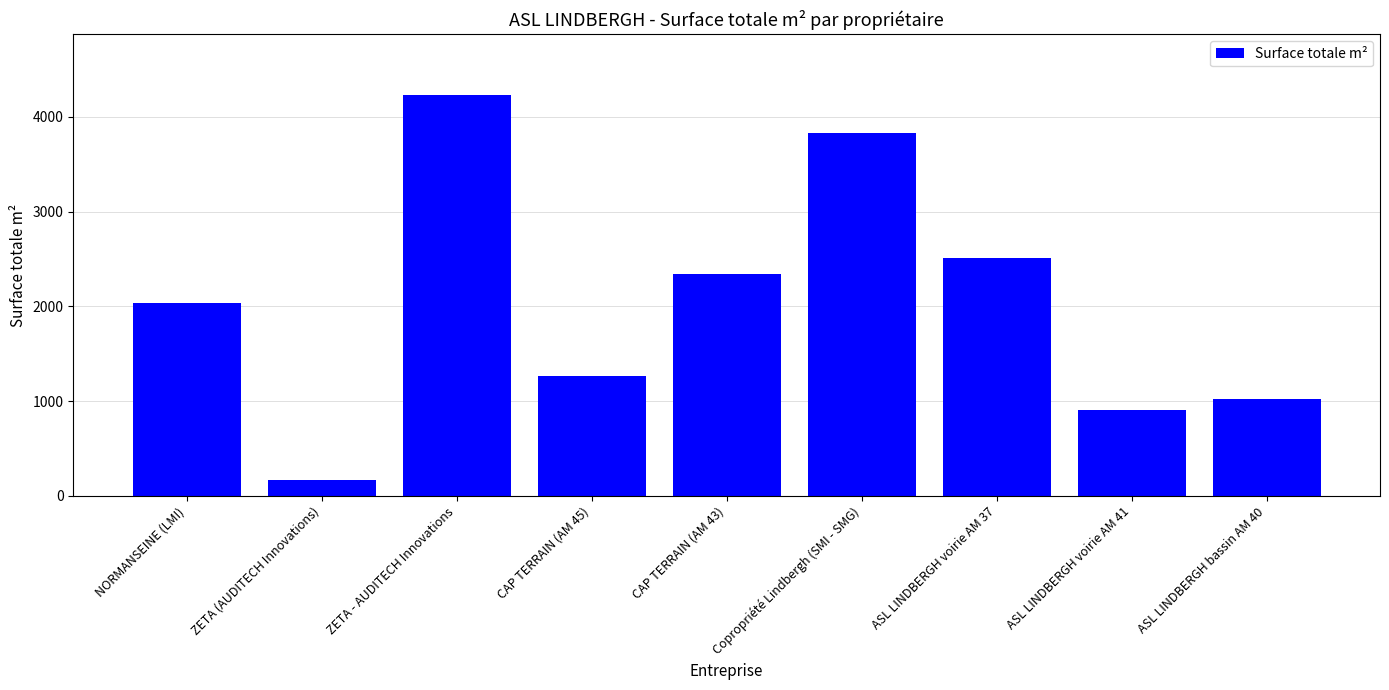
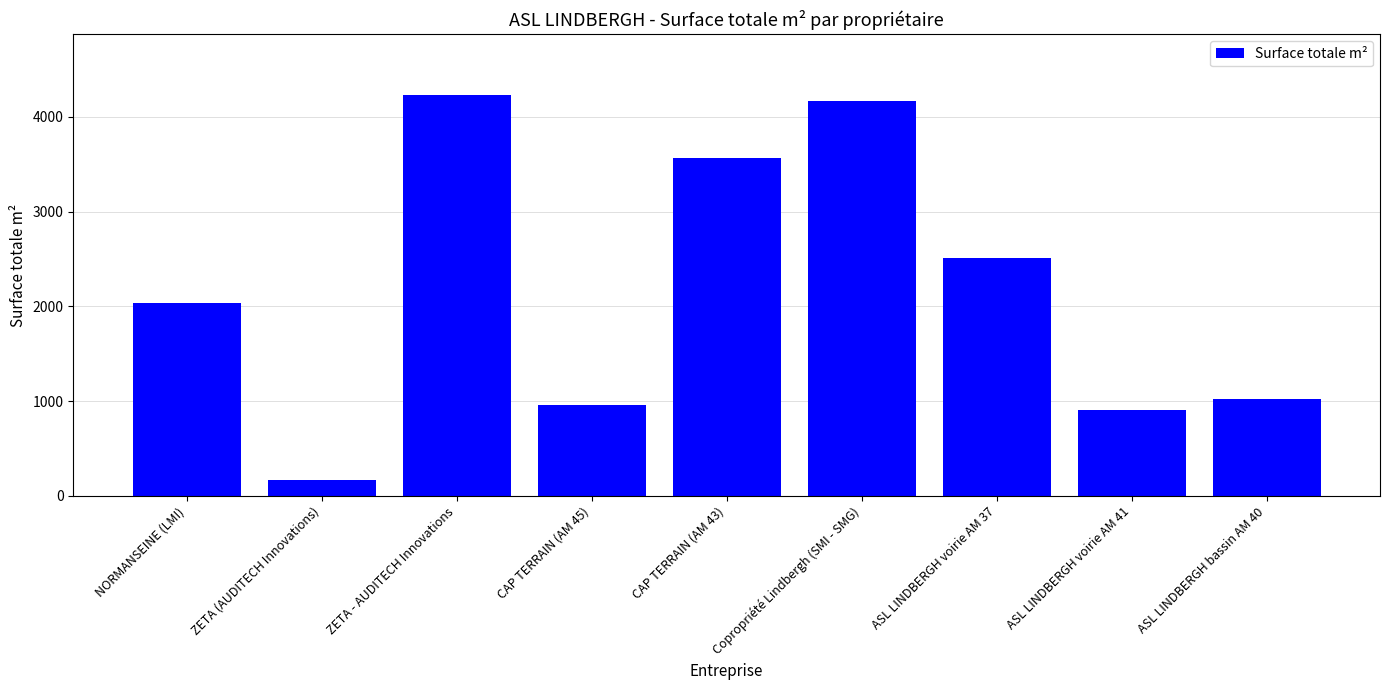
CAP TERRAIN (AM 45): 1300 -> 1000
CAP TERRAIN (AM 43): 2300 -> 3600
Copropriété Lindbergh (SMI - SMG): 3800 -> 4200
